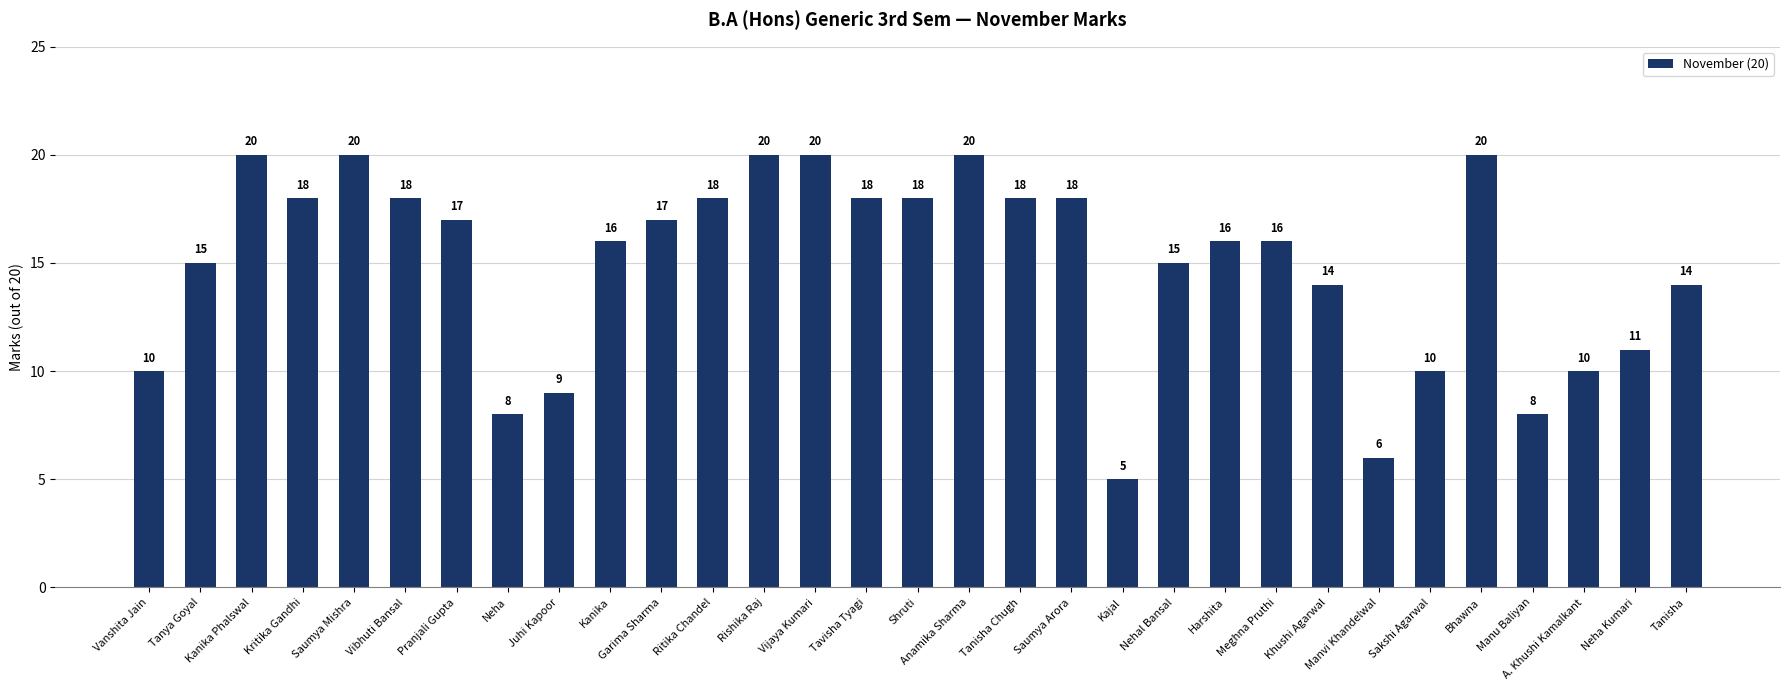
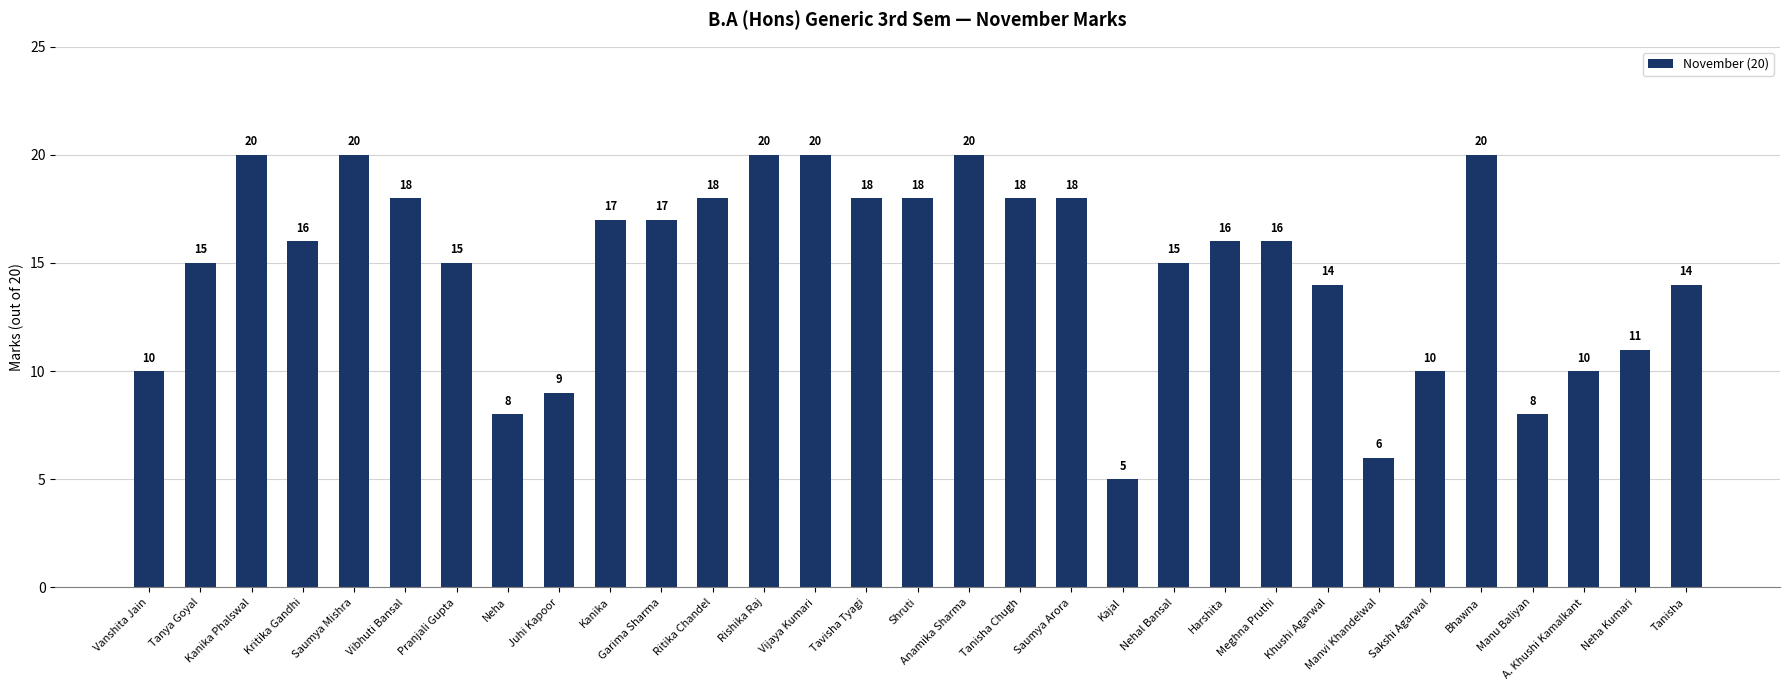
Kritika Gandhi: 18 -> 16
Pranjali Gupta: 17 -> 15
Kanika: 16 -> 17
